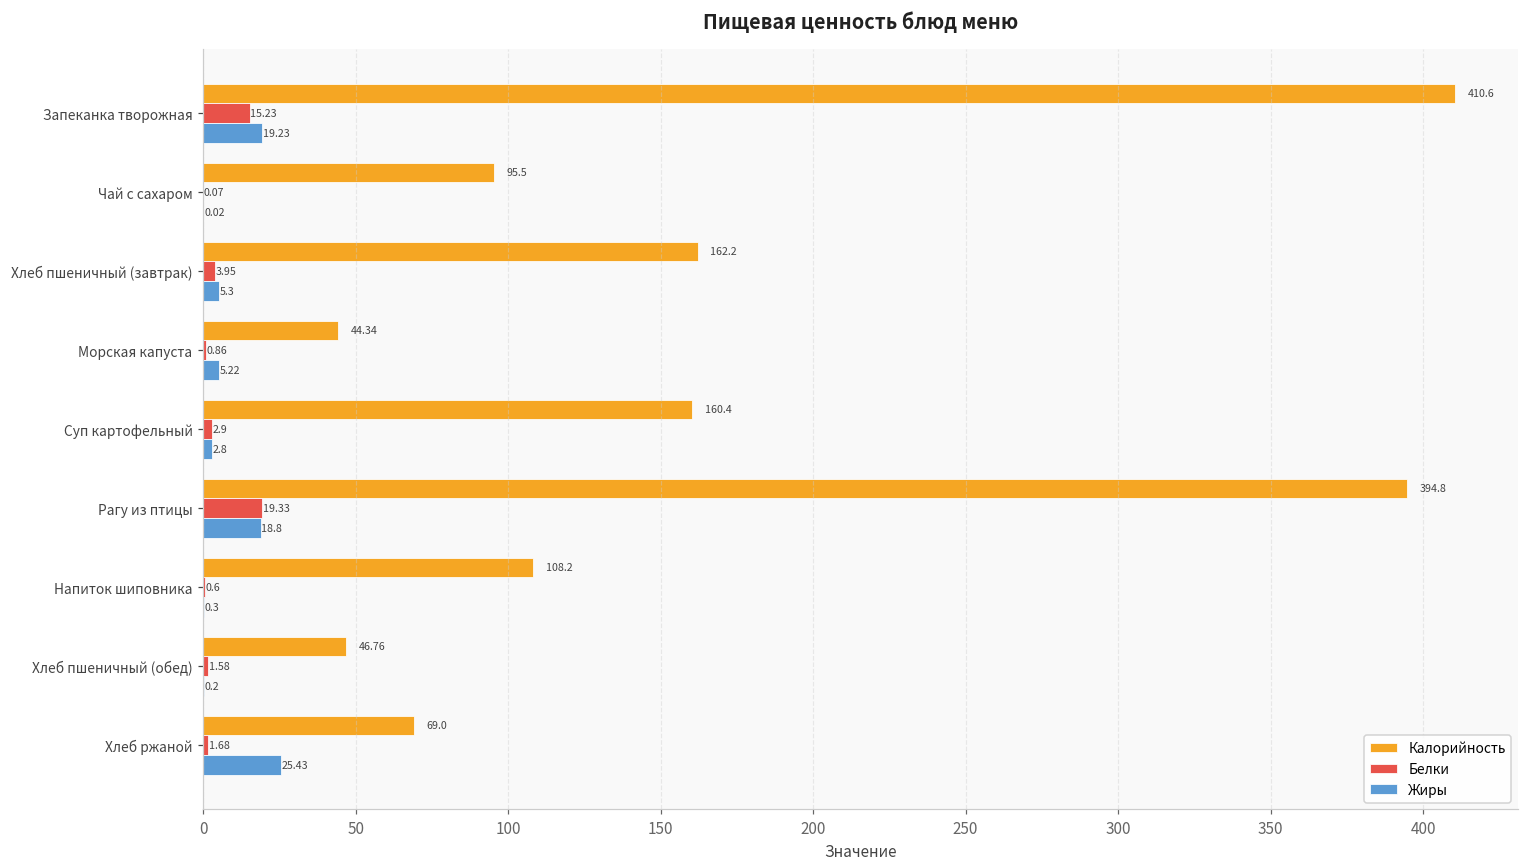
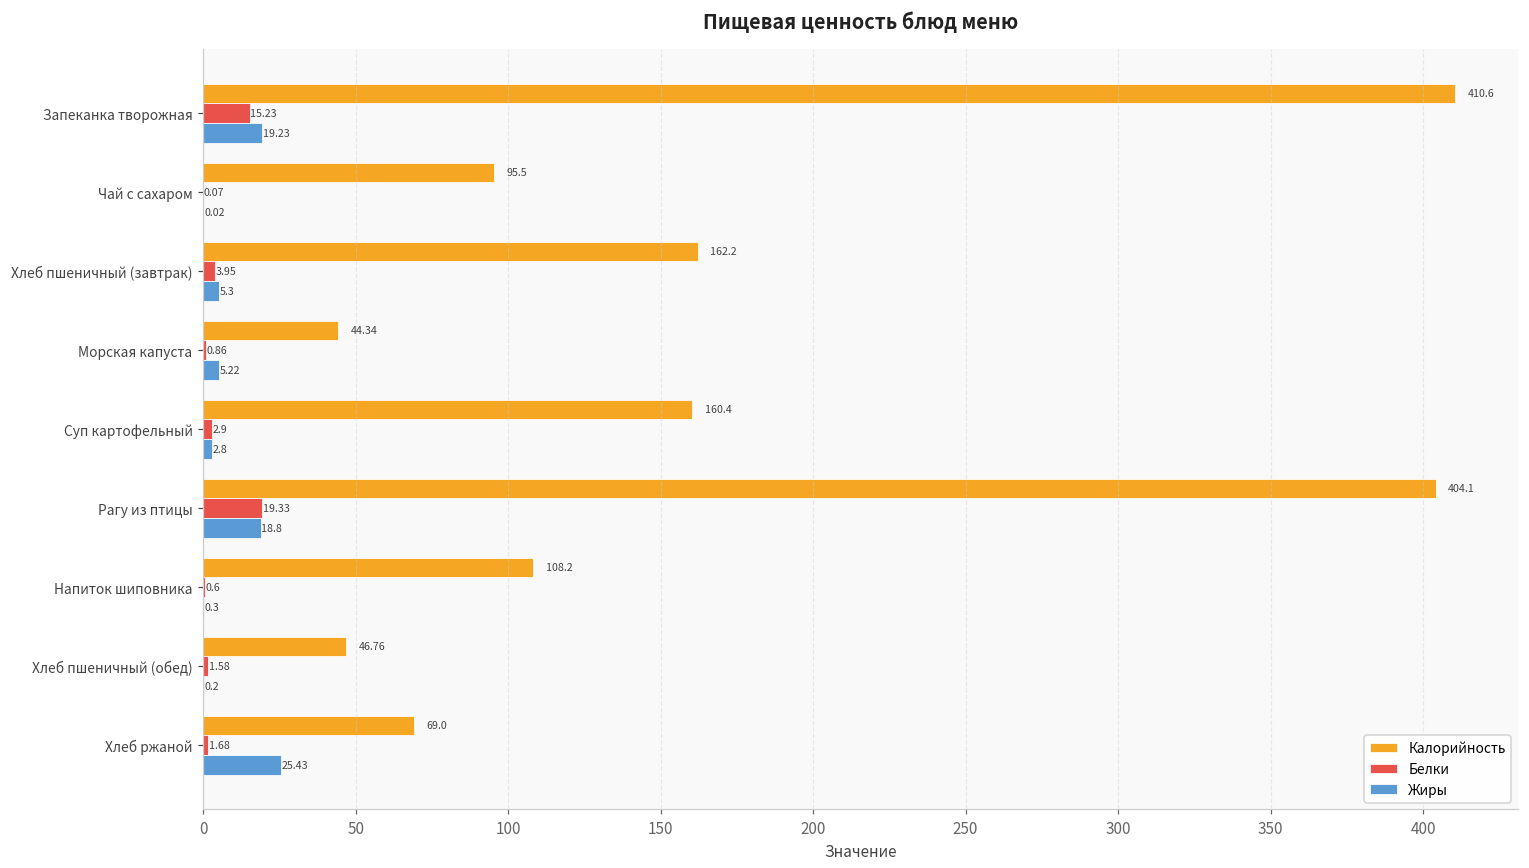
Калорийность, Рагу из птицы: 394.8 -> 404.1
